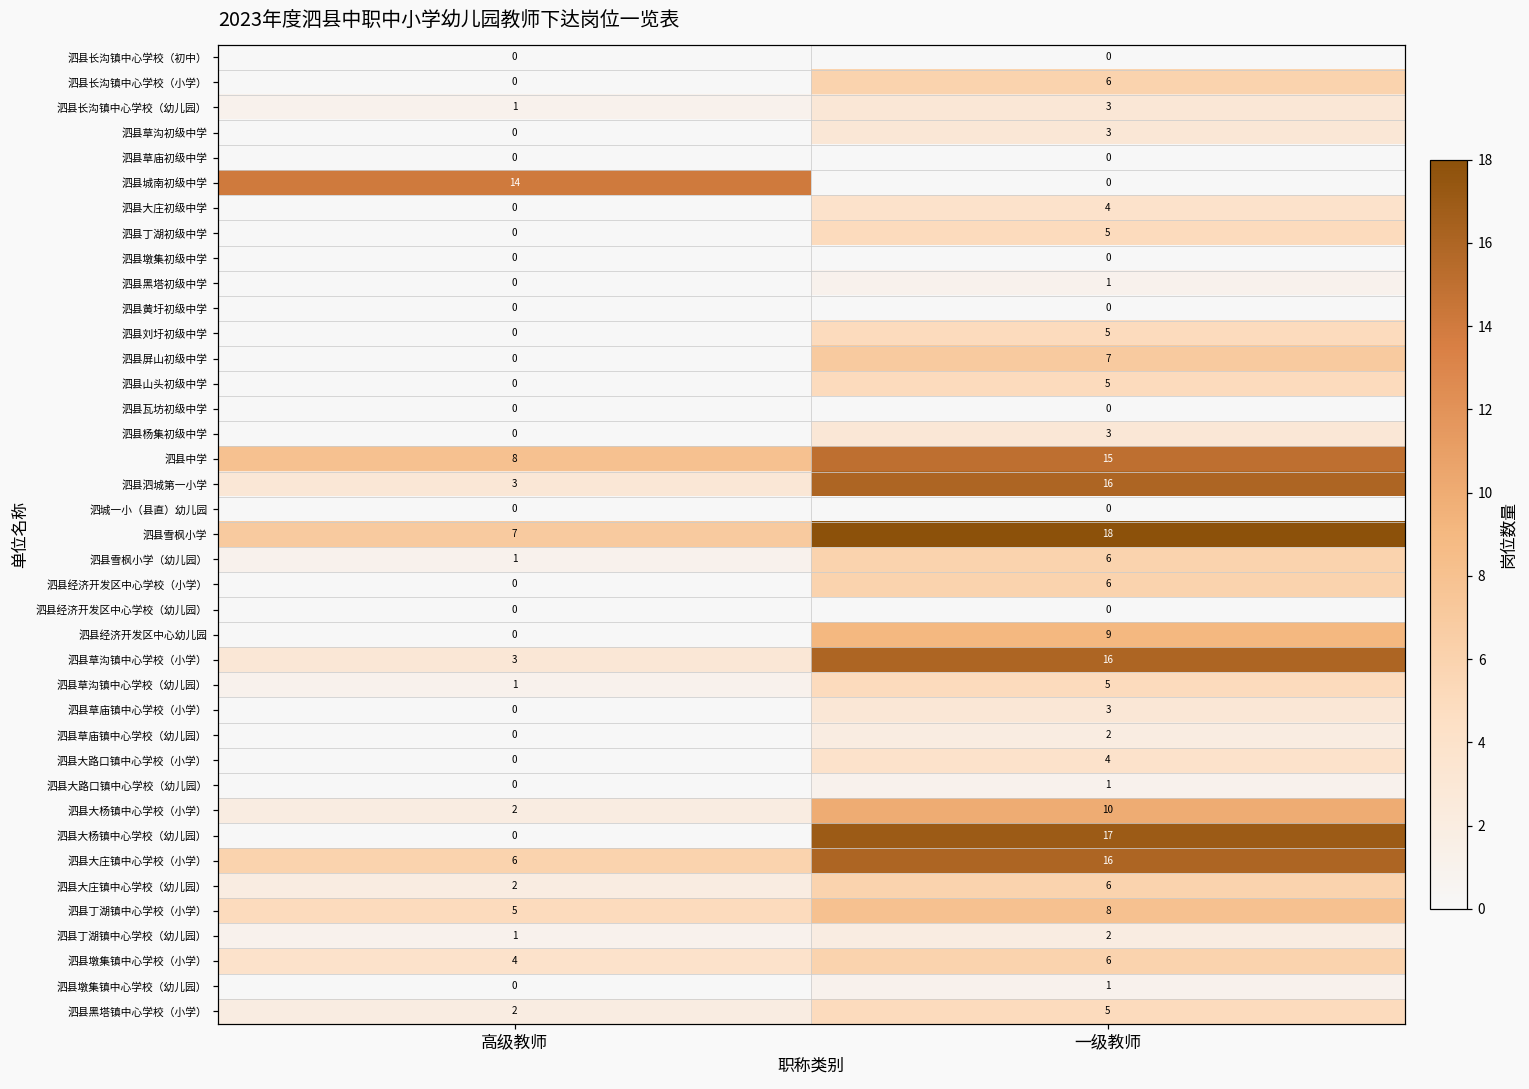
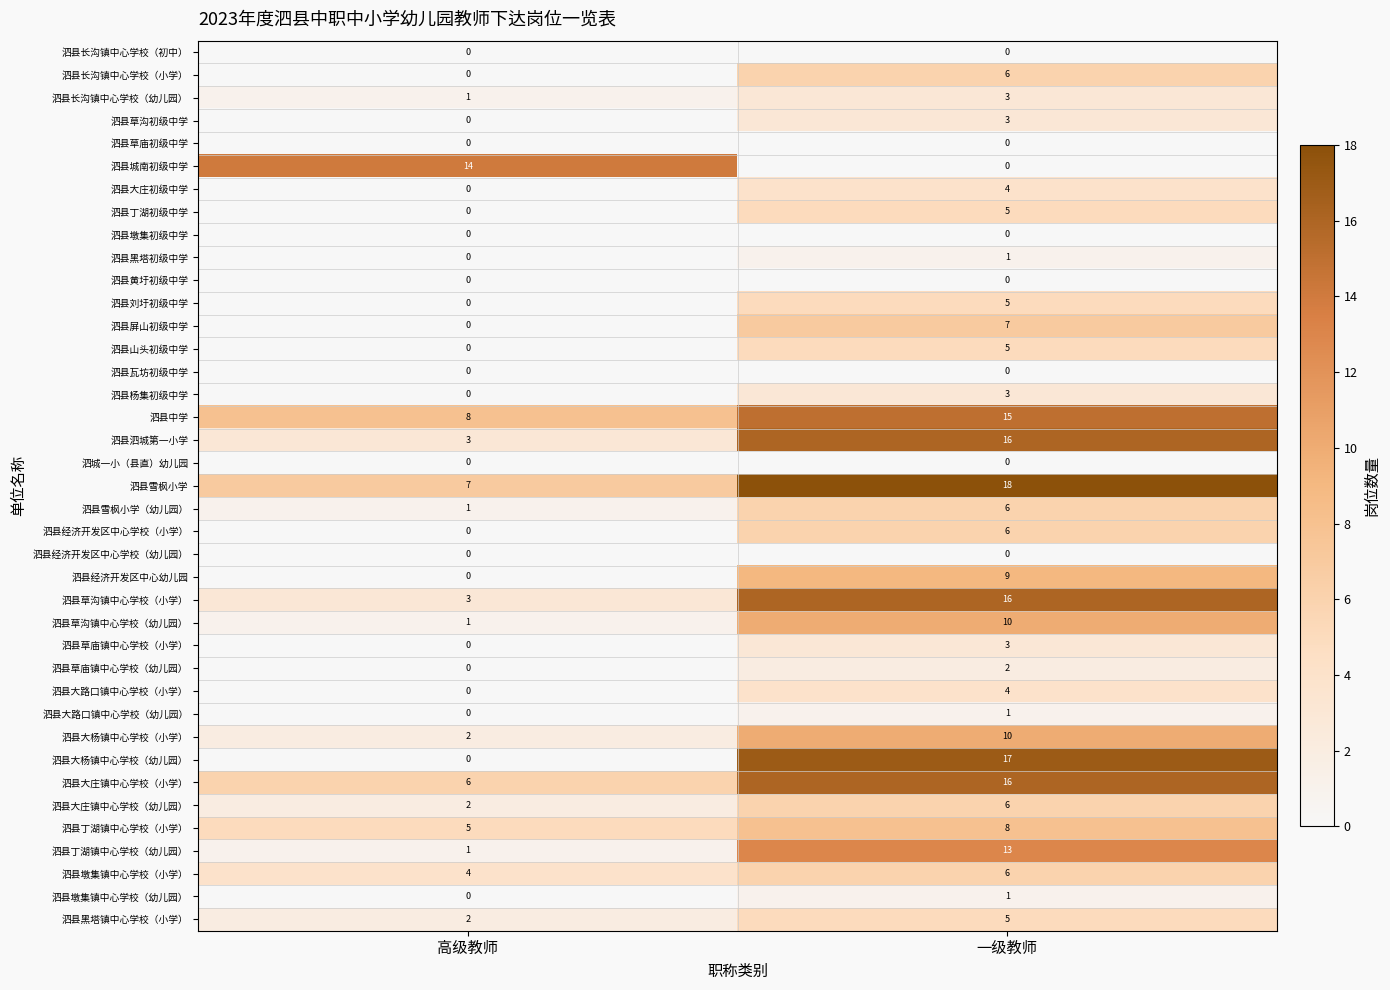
泗县草沟镇中心学校（幼儿园）, 一级教师: 5 -> 10
泗县丁湖镇中心学校（幼儿园）, 一级教师: 2 -> 13
